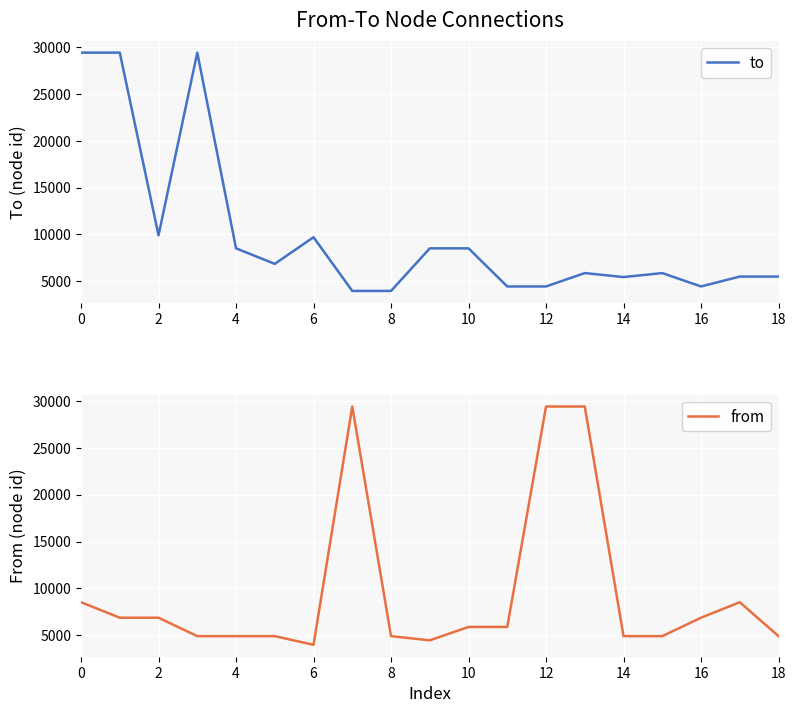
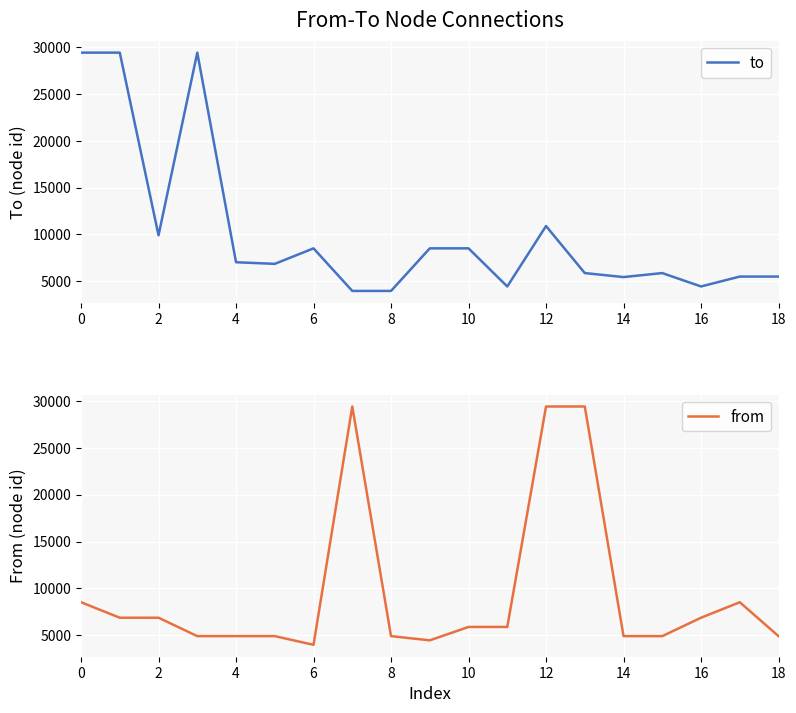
From-To Node Connections, 4: 9000 -> 7000
From-To Node Connections, 6: 10000 -> 9000
From-To Node Connections, 12: 4000 -> 11000
